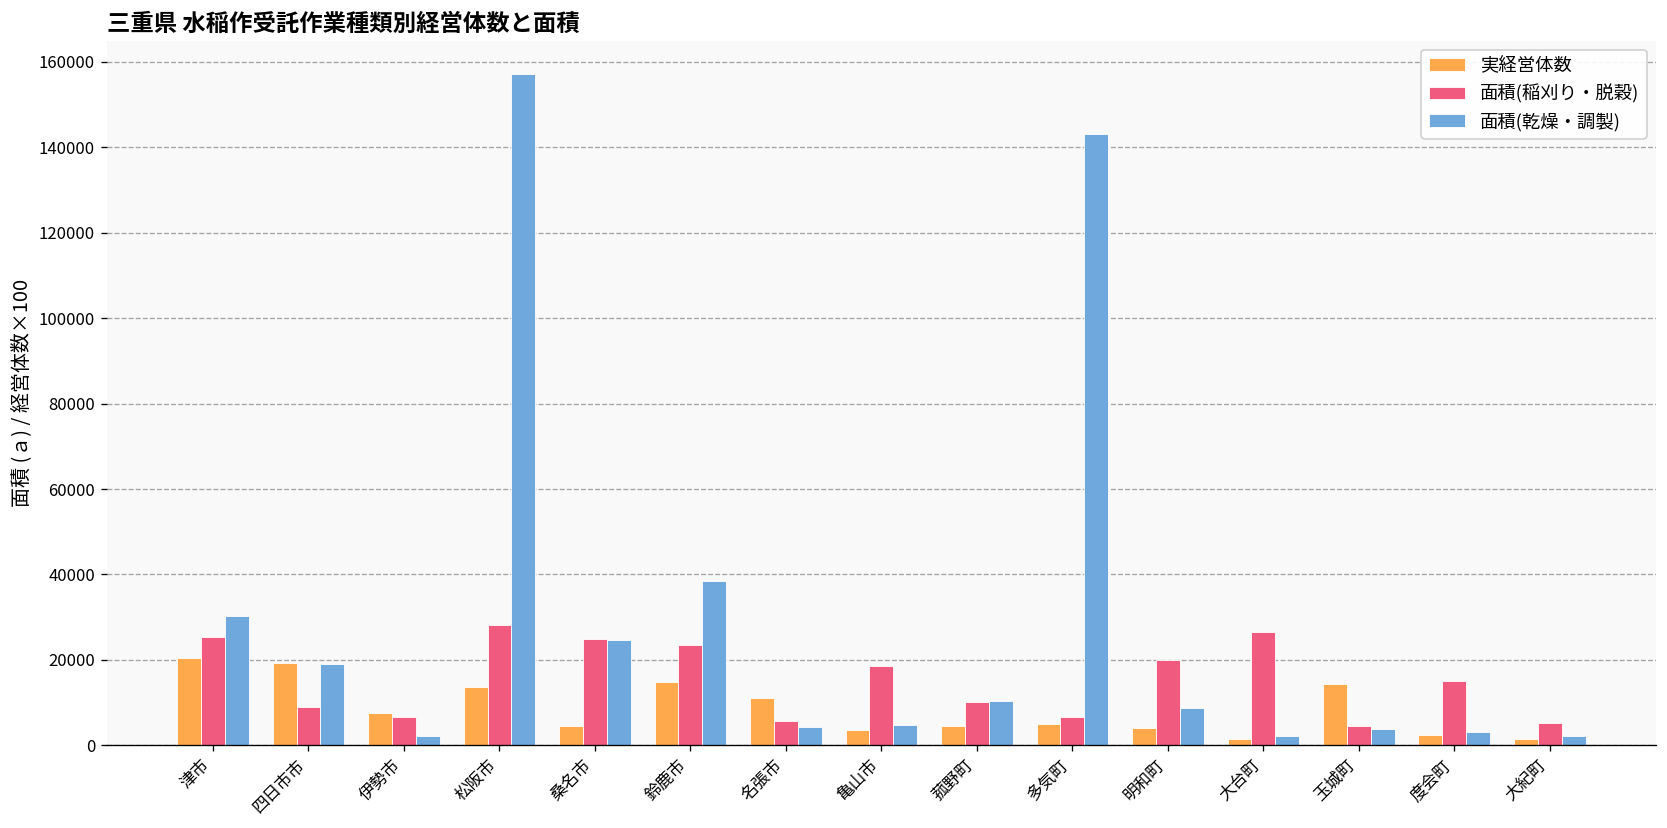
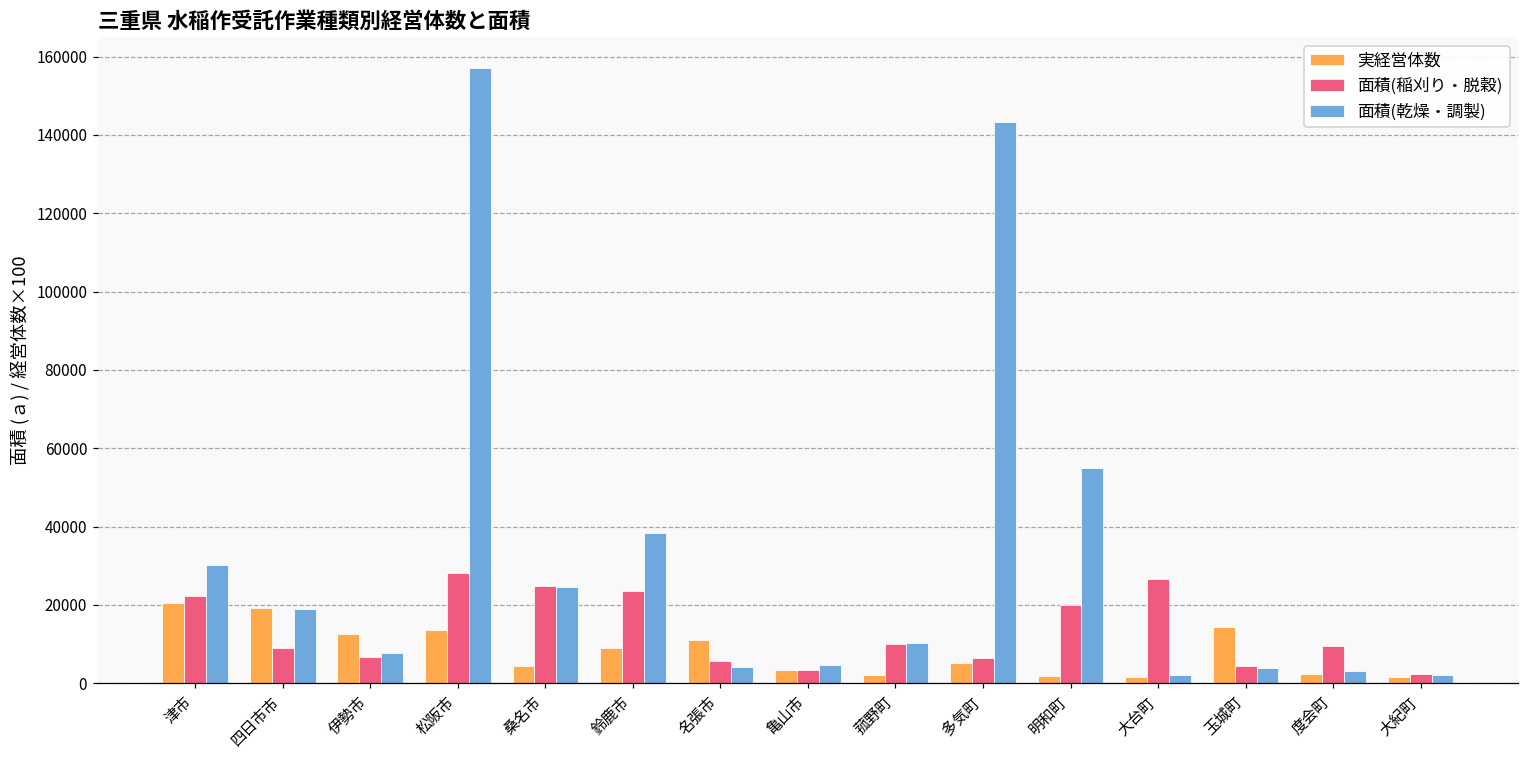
面積(稲刈り・脱穀), 津市: 25000 -> 22000
実経営体数, 伊勢市: 8000 -> 13000
面積(乾燥・調製), 伊勢市: 2000 -> 8000
実経営体数, 鈴鹿市: 15000 -> 9000
面積(稲刈り・脱穀), 亀山市: 19000 -> 3000
実経営体数, 菰野町: 5000 -> 2000
実経営体数, 明和町: 4000 -> 2000
面積(乾燥・調製), 明和町: 9000 -> 55000
面積(稲刈り・脱穀), 度会町: 15000 -> 10000
面積(稲刈り・脱穀), 大紀町: 5000 -> 2000
